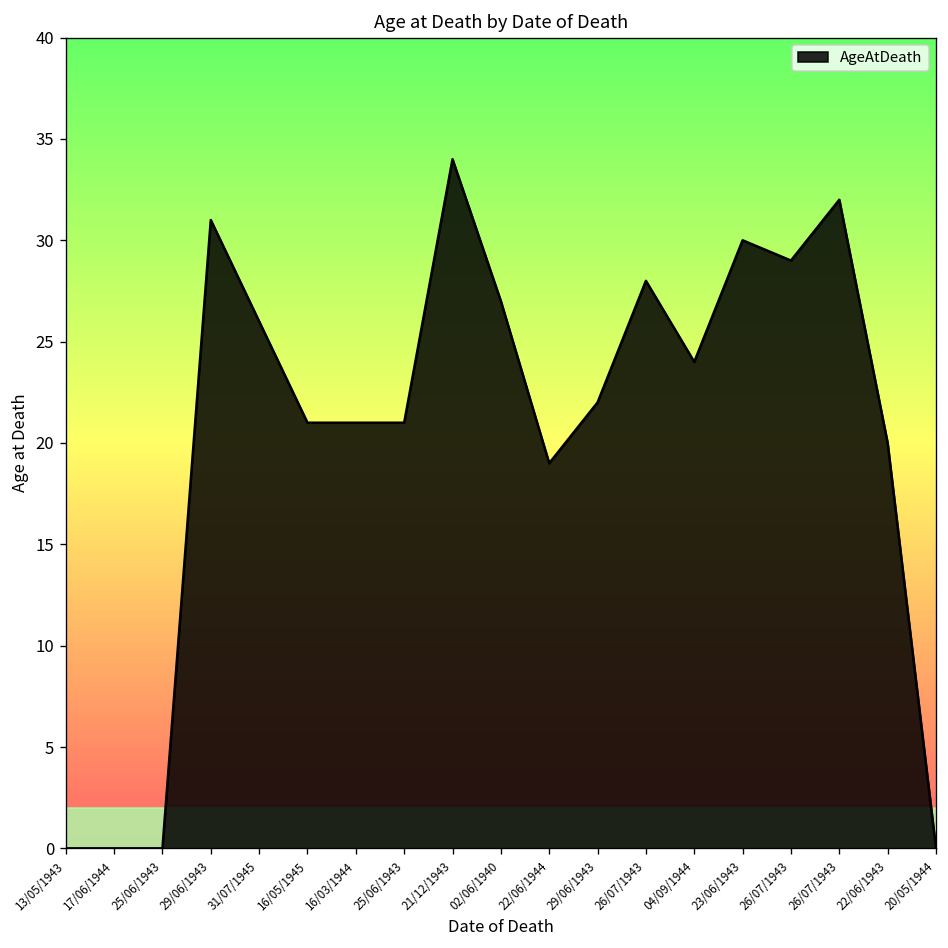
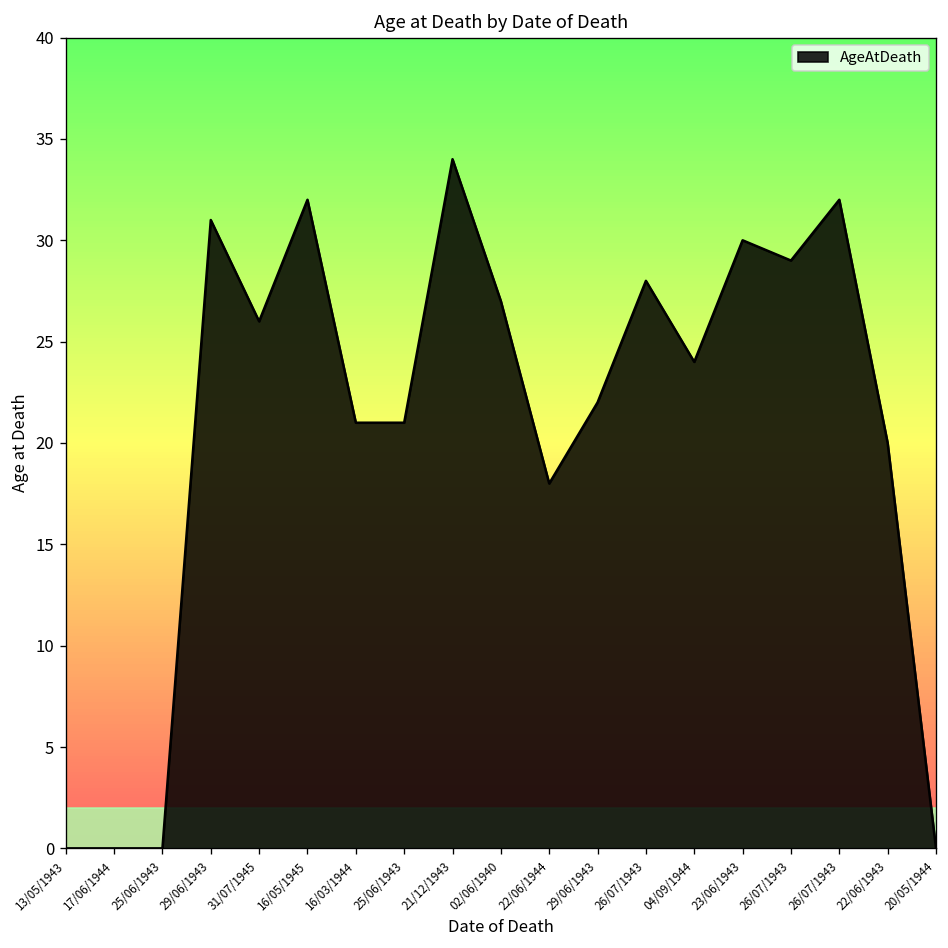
16/05/1945: 21 -> 32
22/06/1944: 19 -> 18
